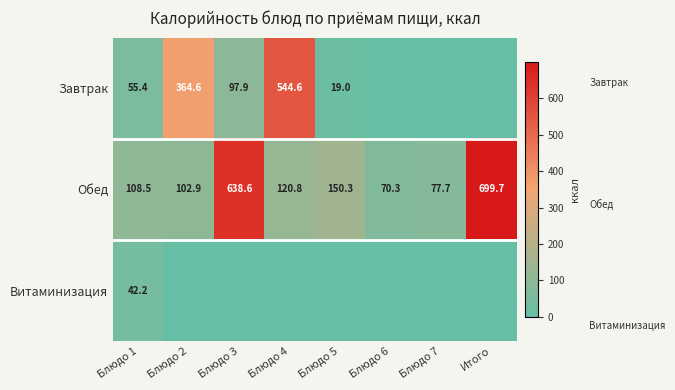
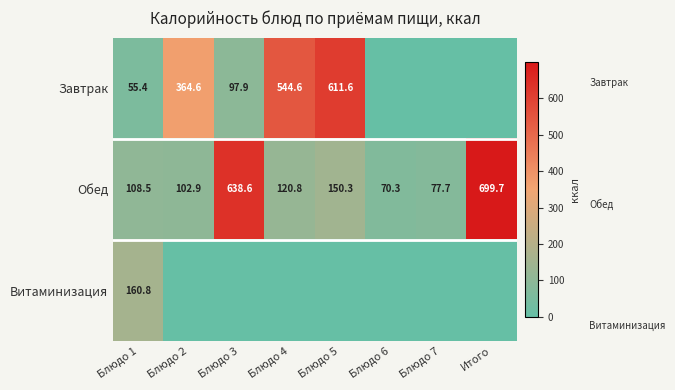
Завтрак, Блюдо 5: 19.0 -> 611.6
Витаминизация, Блюдо 1: 42.2 -> 160.8
